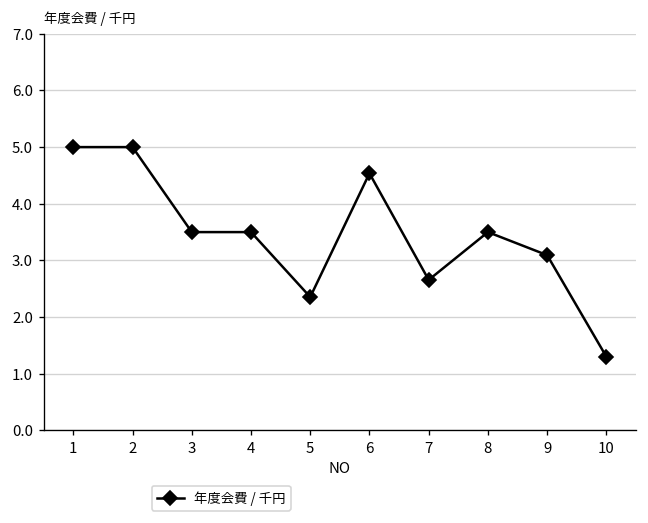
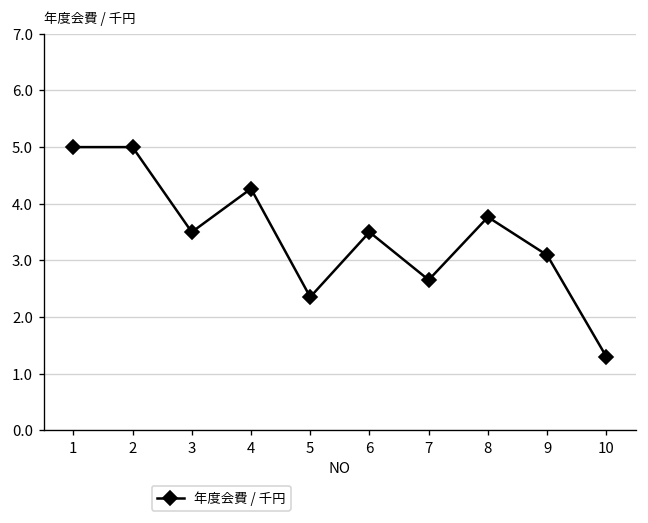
4: 3.5 -> 4.3
6: 4.5 -> 3.5
8: 3.5 -> 3.8
